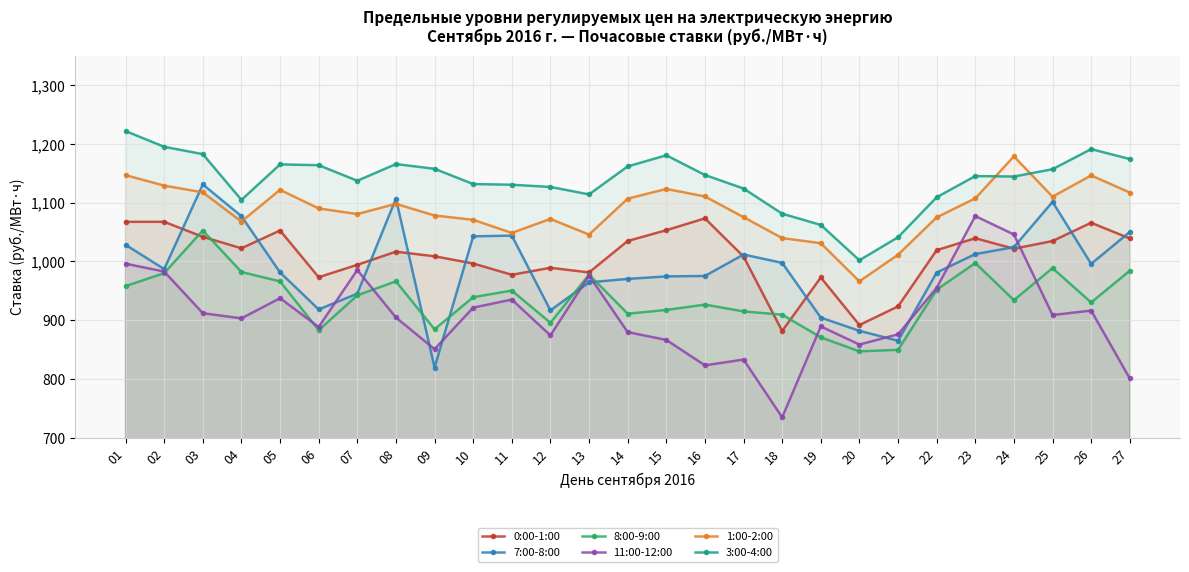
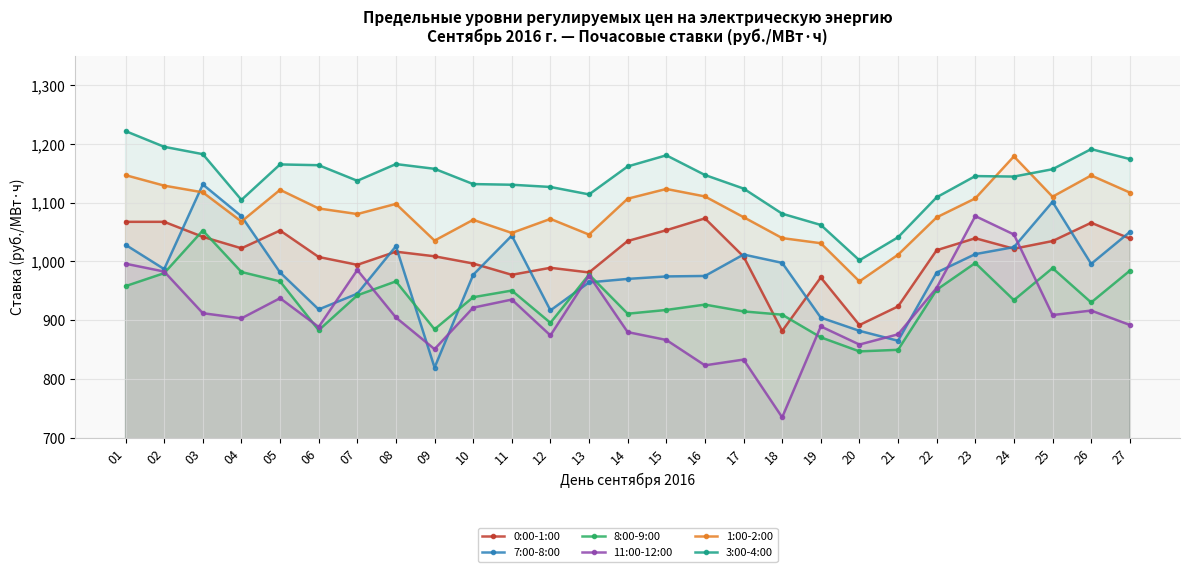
0:00-1:00, 06: 970 -> 1,010
7:00-8:00, 08: 1,110 -> 1,030
1:00-2:00, 09: 1,080 -> 1,040
7:00-8:00, 10: 1,040 -> 980
11:00-12:00, 27: 800 -> 890
